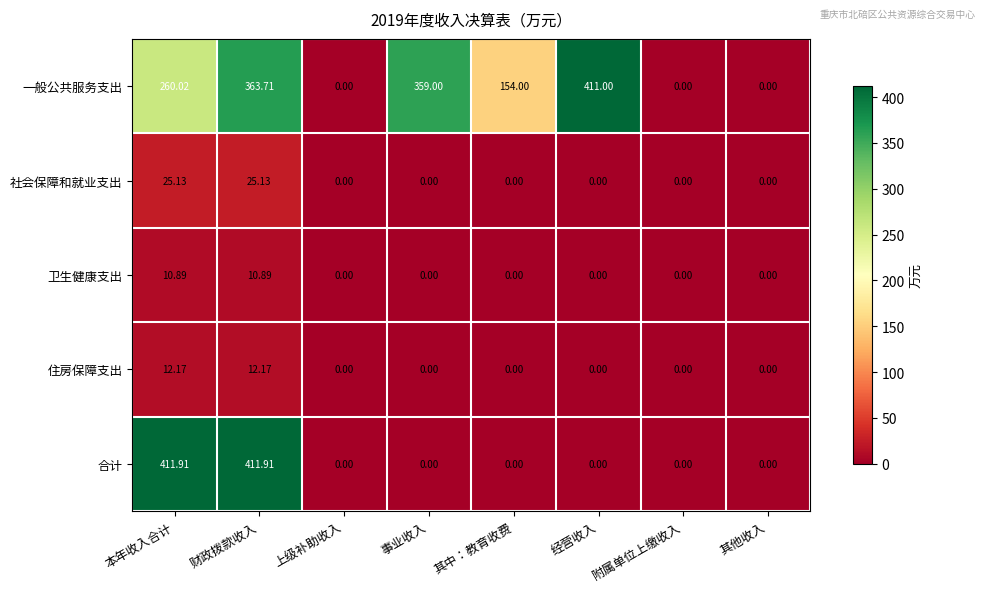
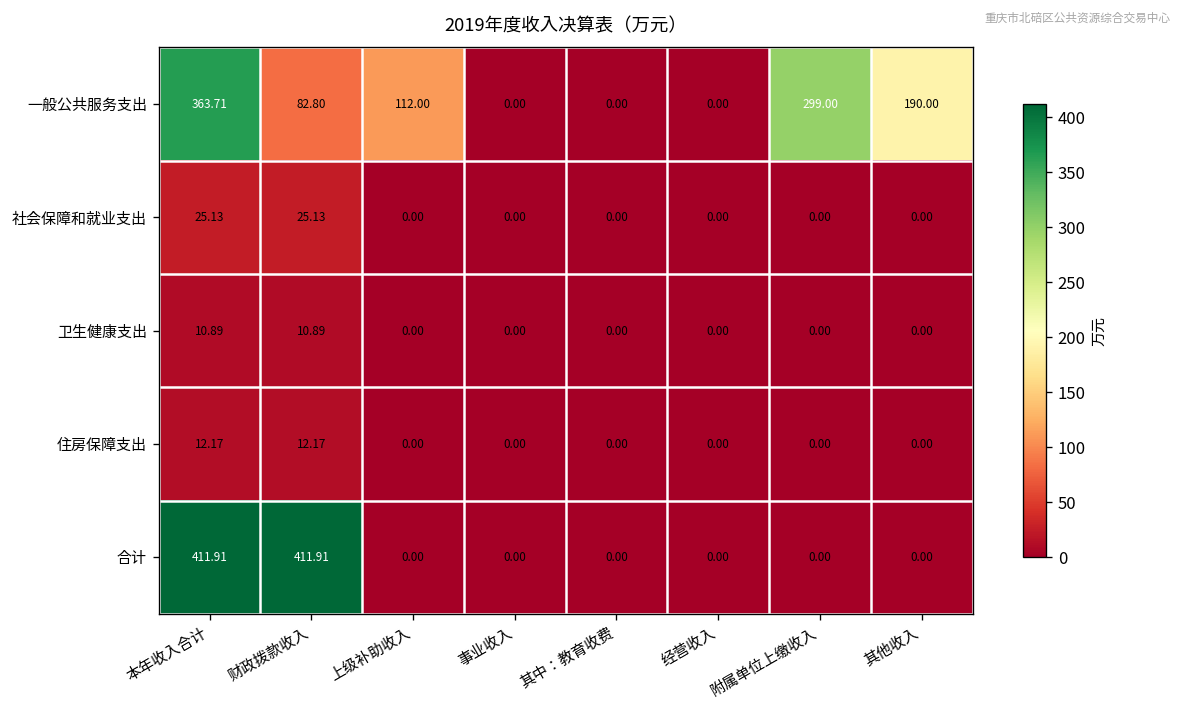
一般公共服务支出, 本年收入合计: 260.02 -> 363.71
一般公共服务支出, 财政拨款收入: 363.71 -> 82.80
一般公共服务支出, 上级补助收入: 0.00 -> 112.00
一般公共服务支出, 事业收入: 359.00 -> 0.00
一般公共服务支出, 其中：教育收费: 154.00 -> 0.00
一般公共服务支出, 经营收入: 411.00 -> 0.00
一般公共服务支出, 附属单位上缴收入: 0.00 -> 299.00
一般公共服务支出, 其他收入: 0.00 -> 190.00
